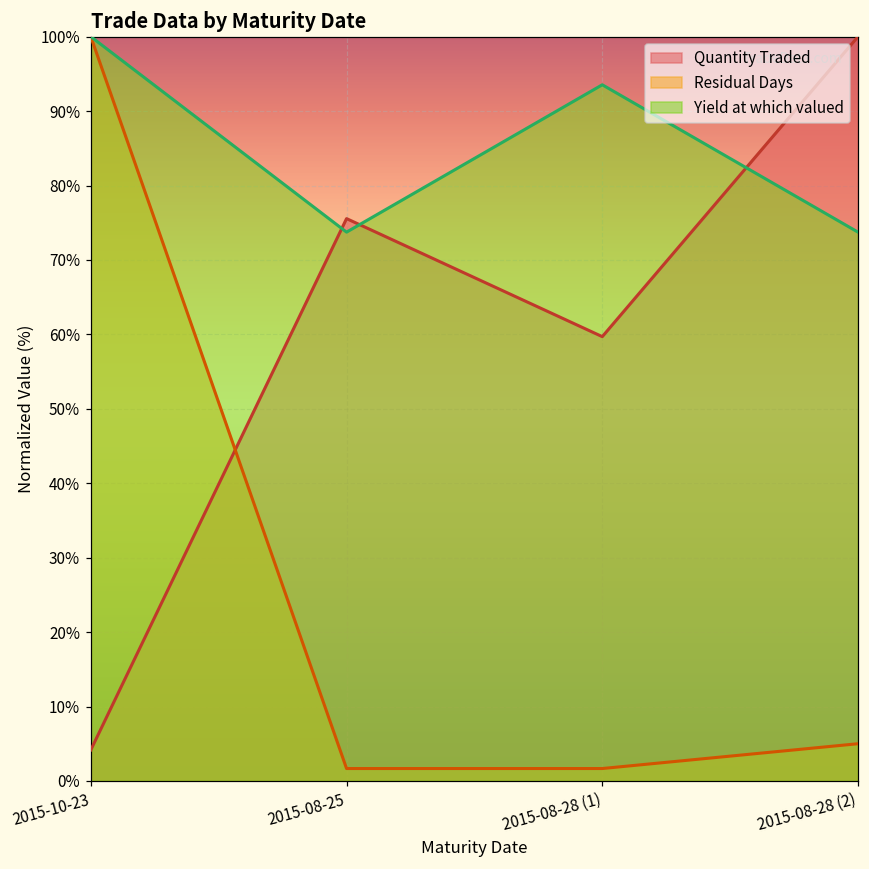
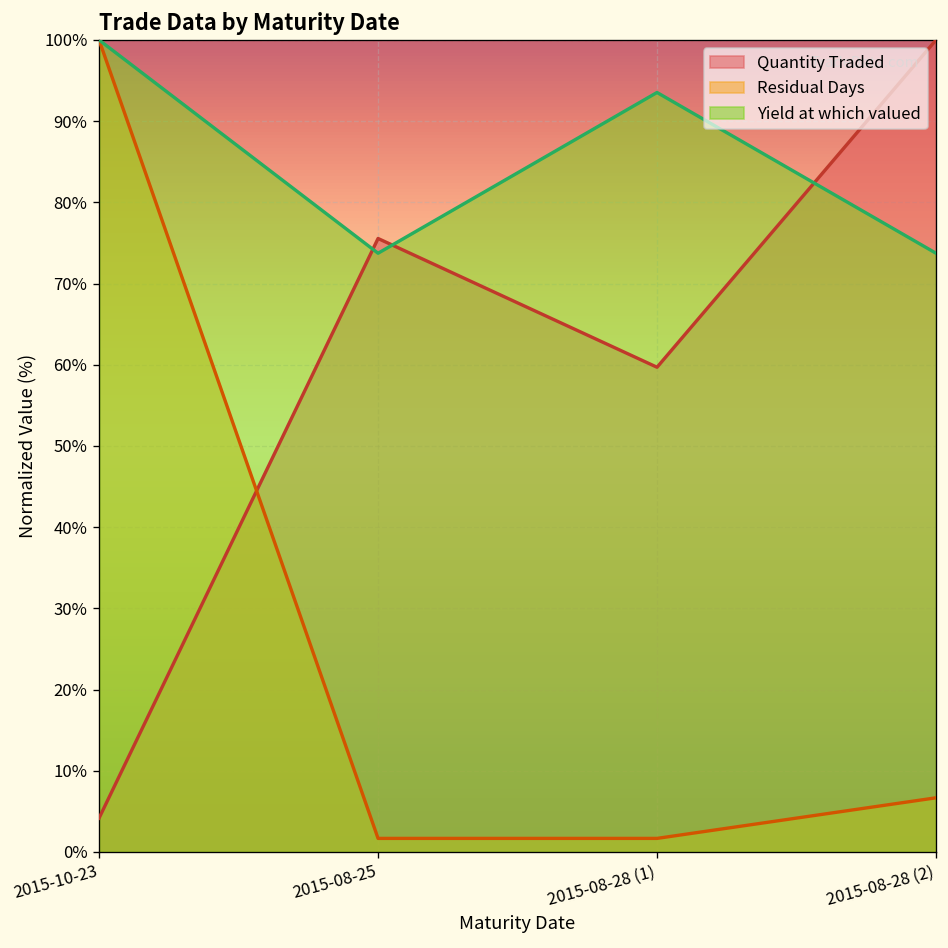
Residual Days, 2015-08-28 (2): 5% -> 7%
